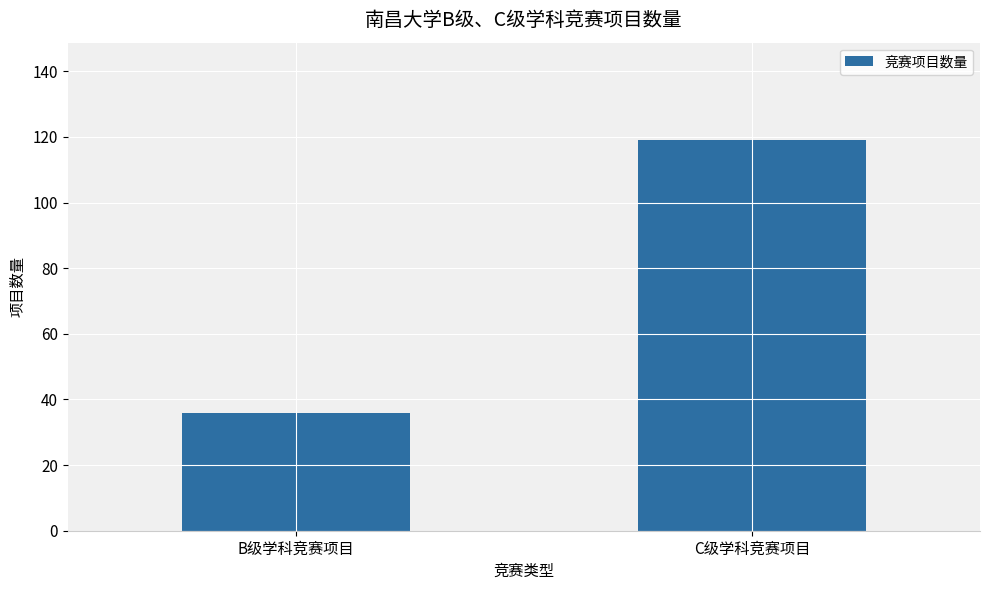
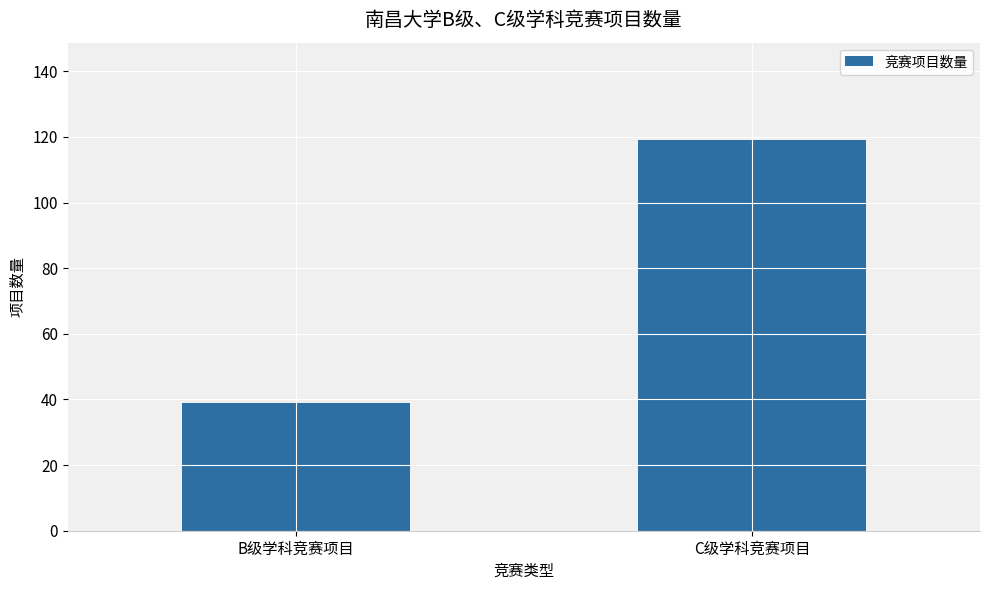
B级学科竞赛项目: 36 -> 39
